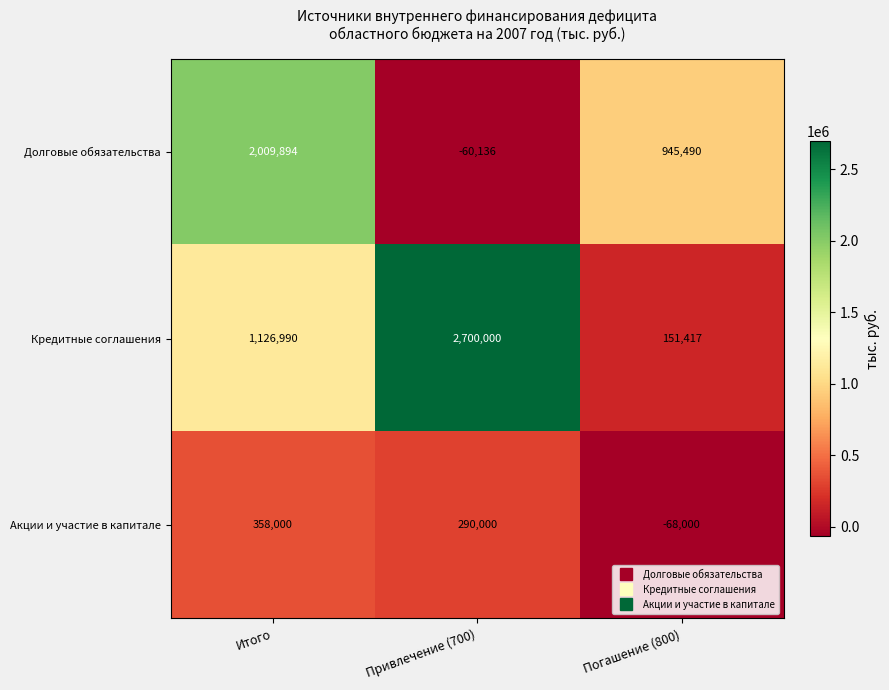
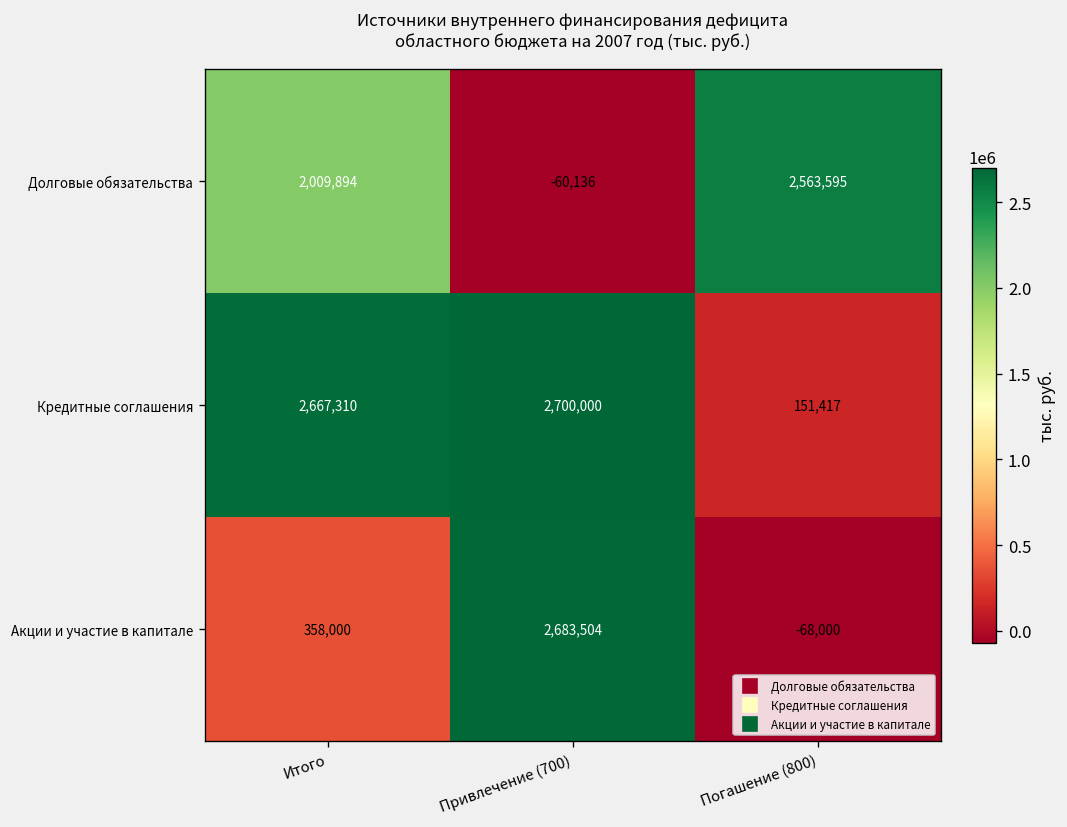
Долговые обязательства, Погашение (800): 945,490 -> 2,563,595
Кредитные соглашения, Итого: 1,126,990 -> 2,667,310
Акции и участие в капитале, Привлечение (700): 290,000 -> 2,683,504
